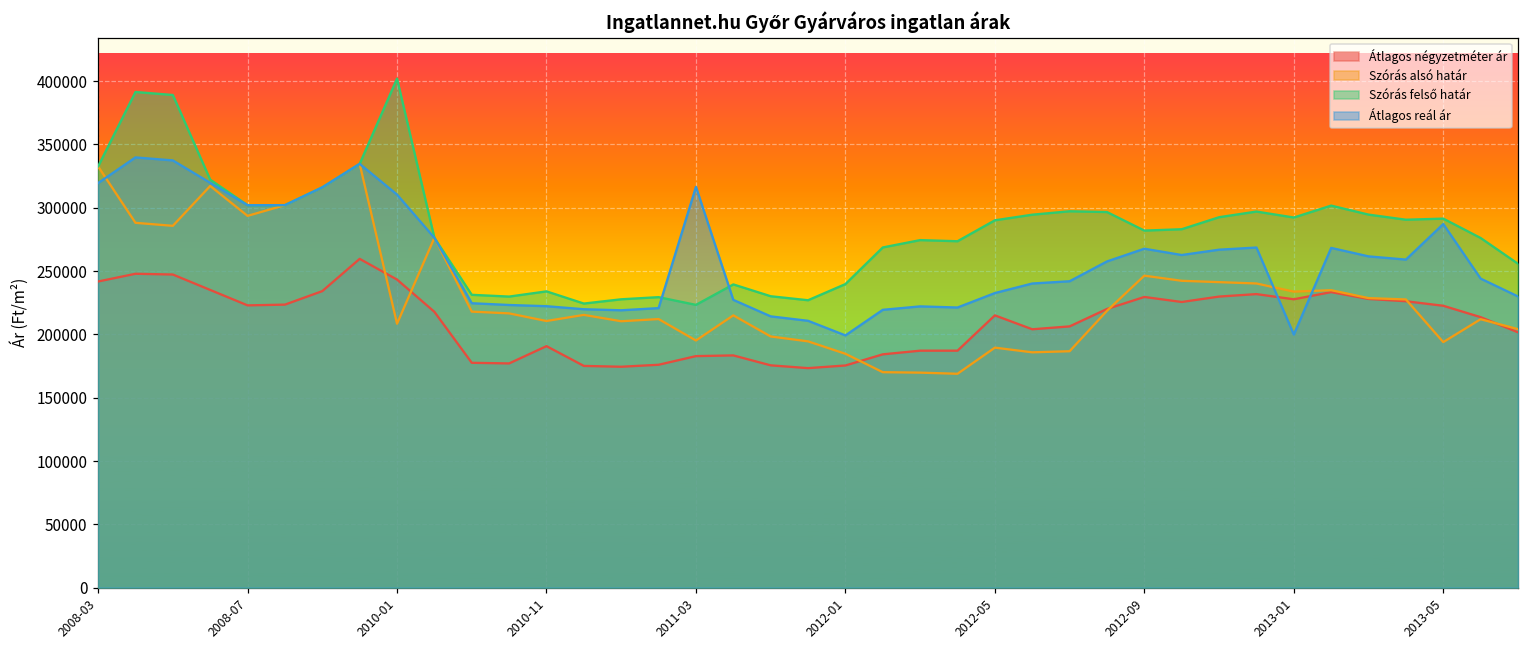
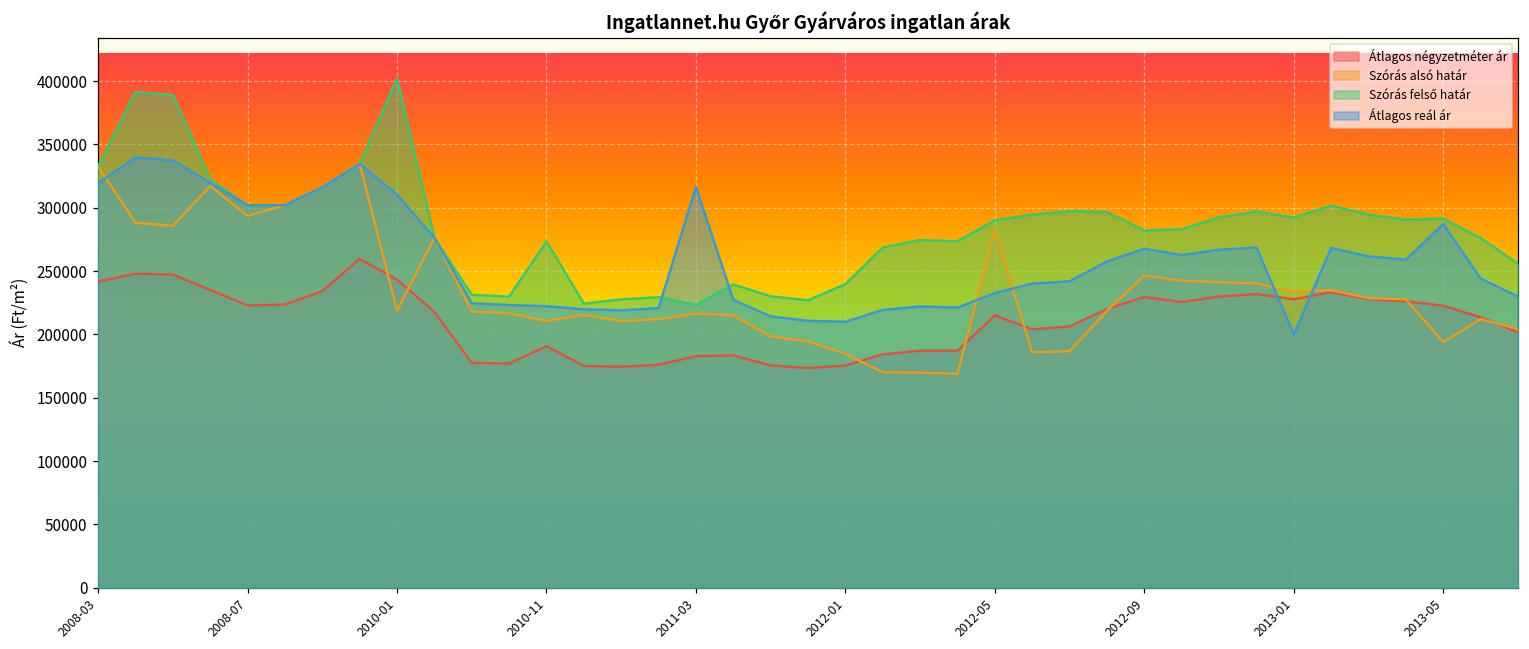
Szórás alsó határ, 2010-01: 208000 -> 219000
Szórás felső határ, 2010-11: 234000 -> 273000
Szórás alsó határ, 2011-03: 195000 -> 217000
Átlagos reál ár, 2012-01: 199000 -> 210000
Szórás alsó határ, 2012-05: 190000 -> 283000
